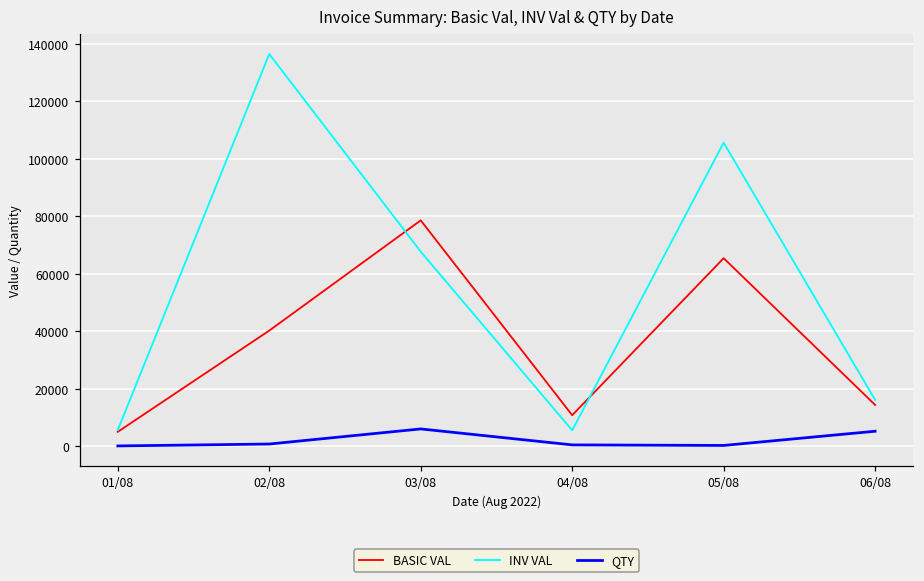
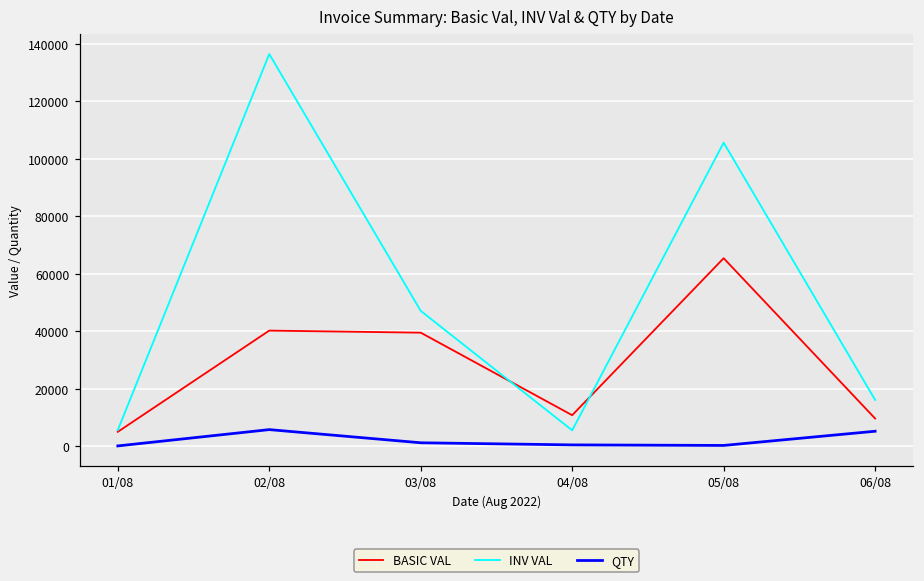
QTY, 02/08: 1000 -> 6000
BASIC VAL, 03/08: 79000 -> 40000
INV VAL, 03/08: 68000 -> 47000
QTY, 03/08: 6000 -> 1000
BASIC VAL, 06/08: 14000 -> 10000
